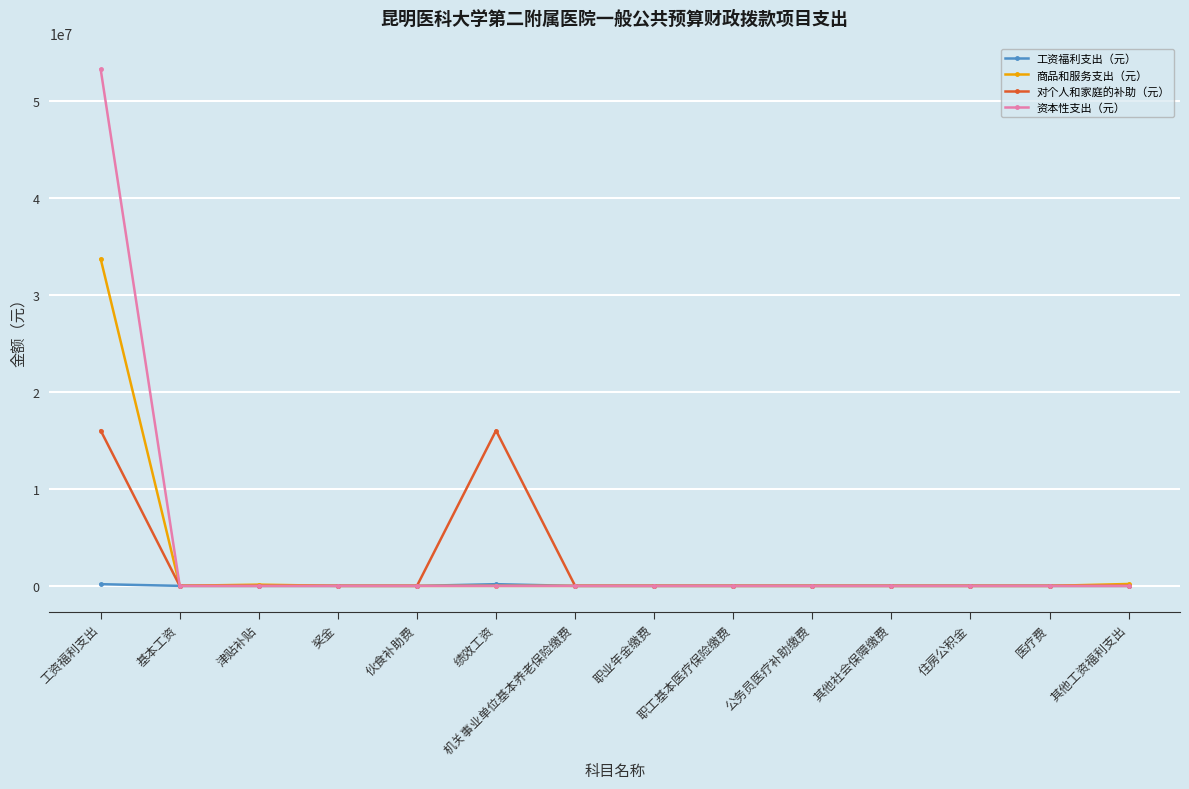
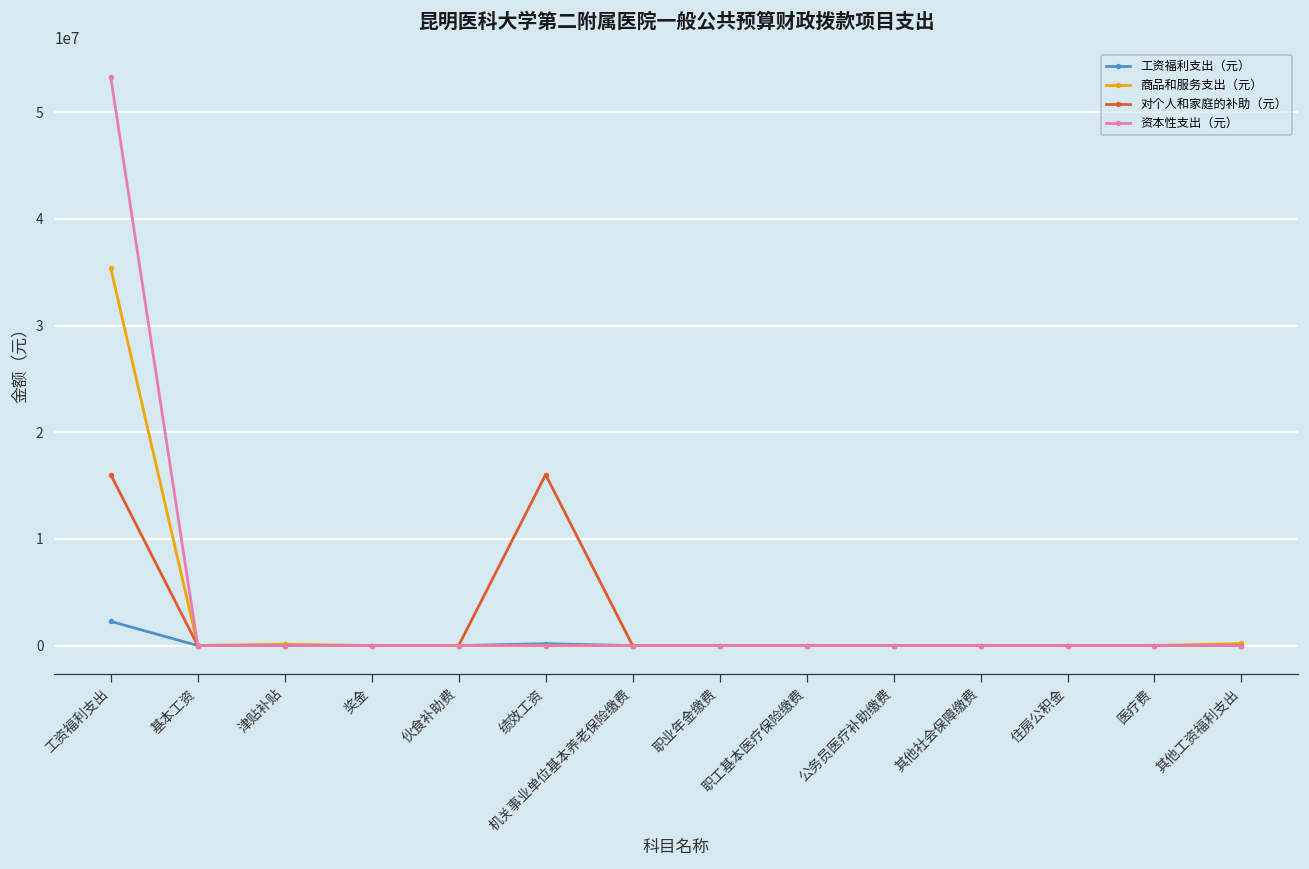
工资福利支出（元）, 工资福利支出: 0 -> 2000000
商品和服务支出（元）, 工资福利支出: 34000000 -> 35000000
